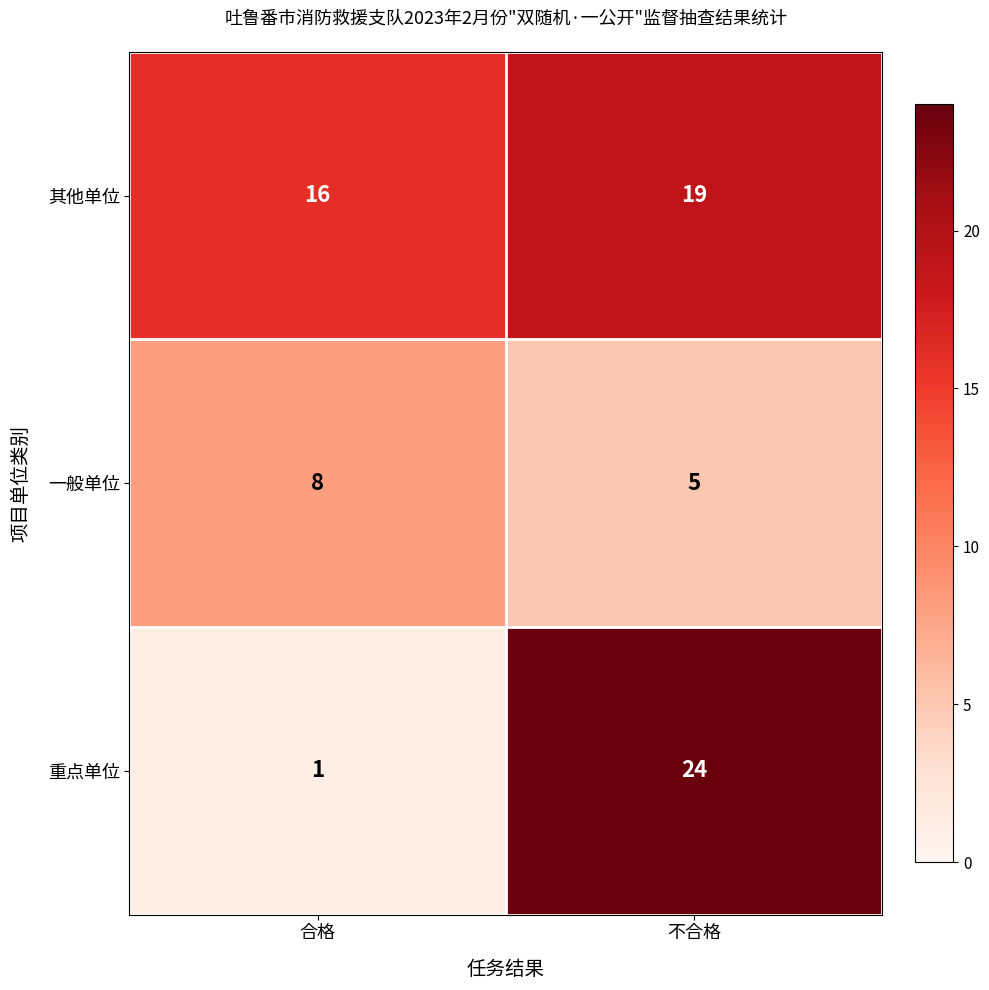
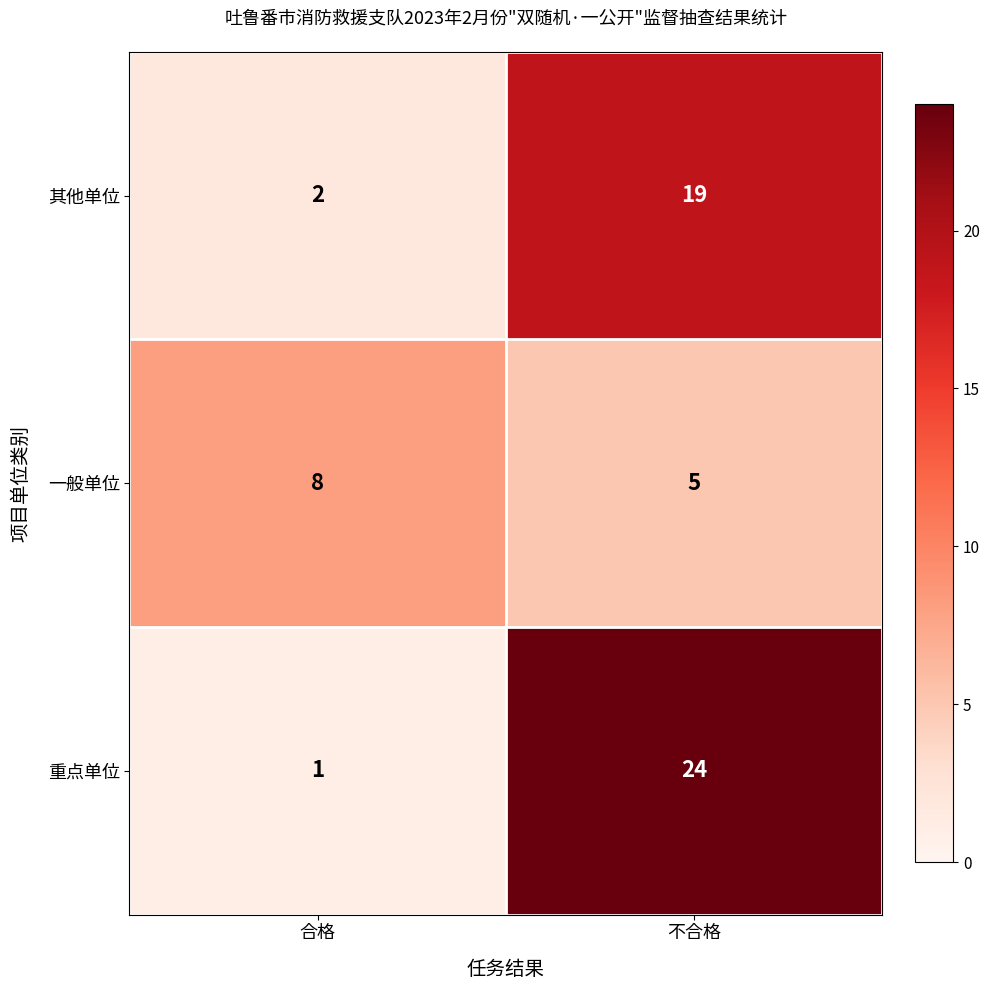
其他单位, 合格: 16 -> 2
